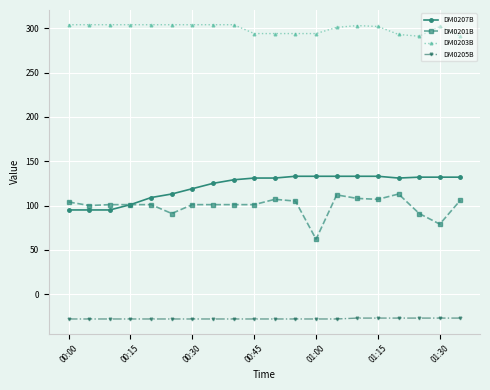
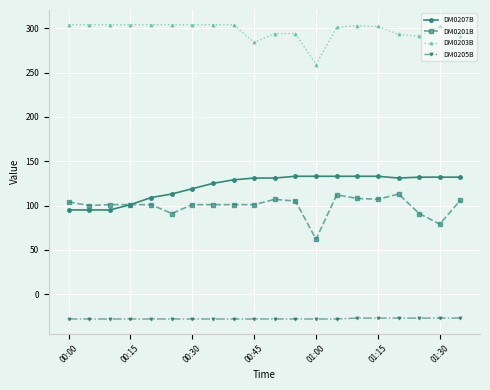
DM0203B, 00:45: 290 -> 280
DM0203B, 01:00: 290 -> 260
